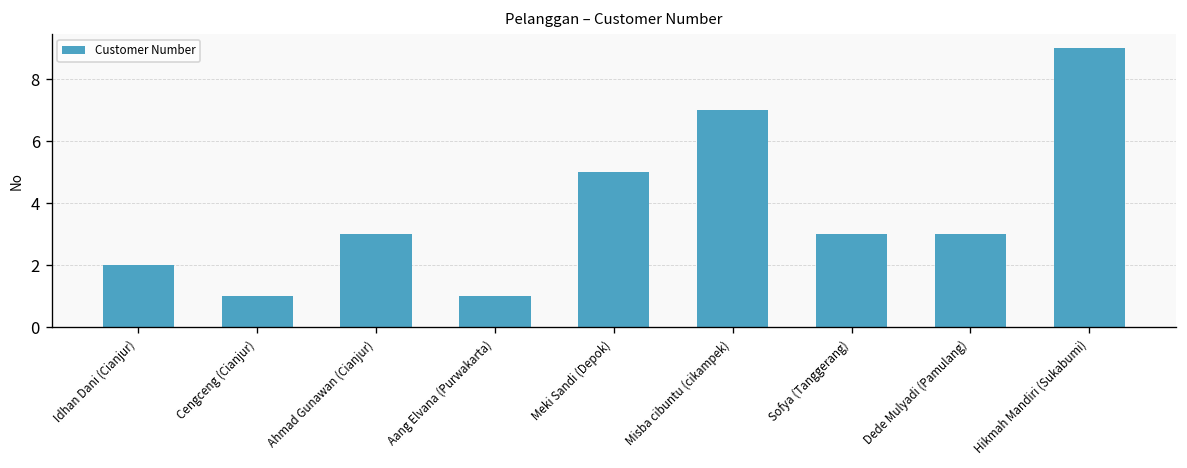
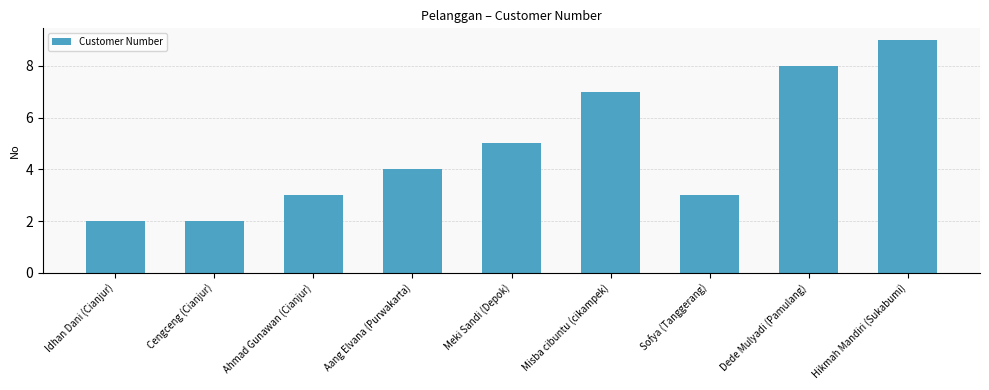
Cengceng (Cianjur): 1 -> 2
Aang Elvana (Purwakarta): 1 -> 4
Dede Mulyadi (Pamulang): 3 -> 8
